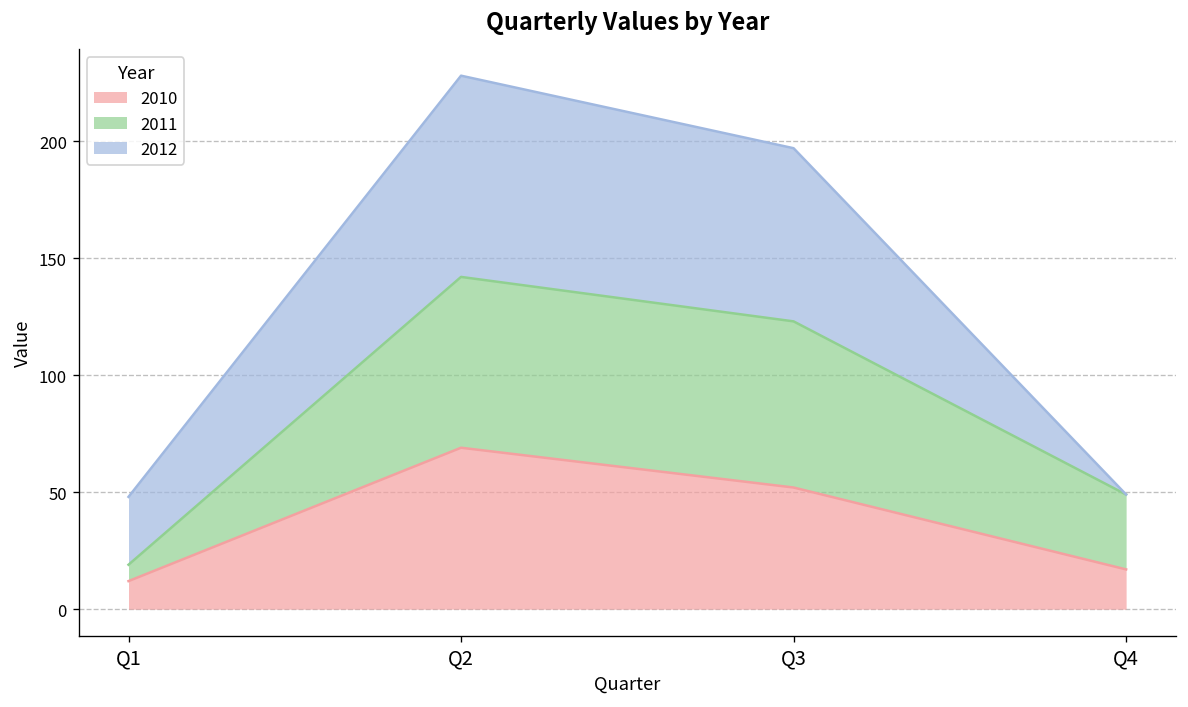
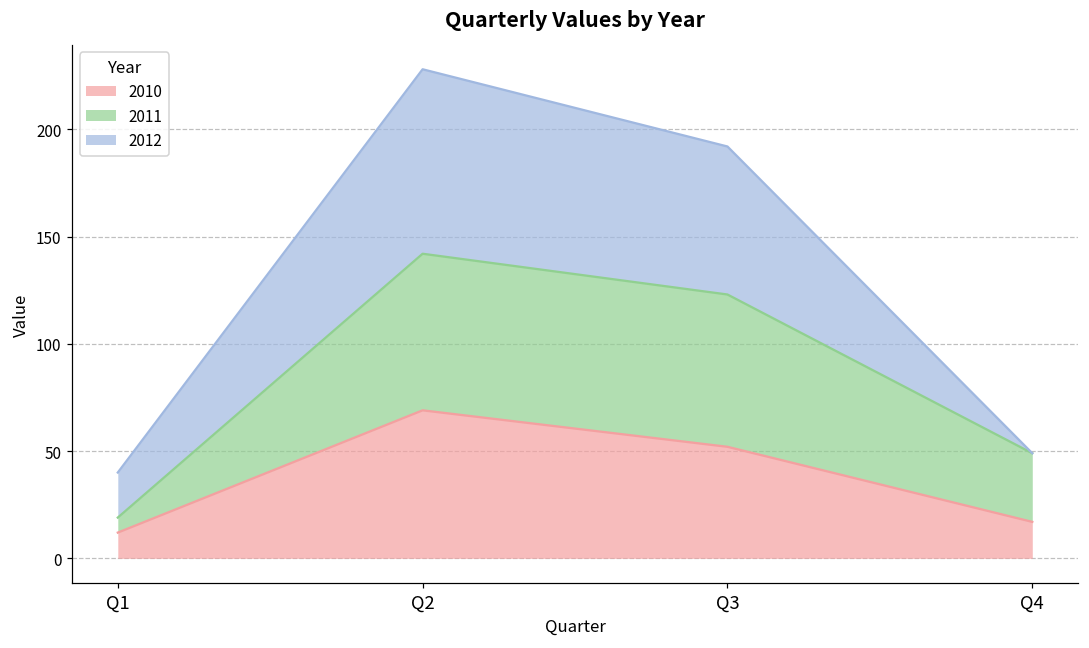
2012, Q1: 29 -> 21
2012, Q3: 74 -> 69
